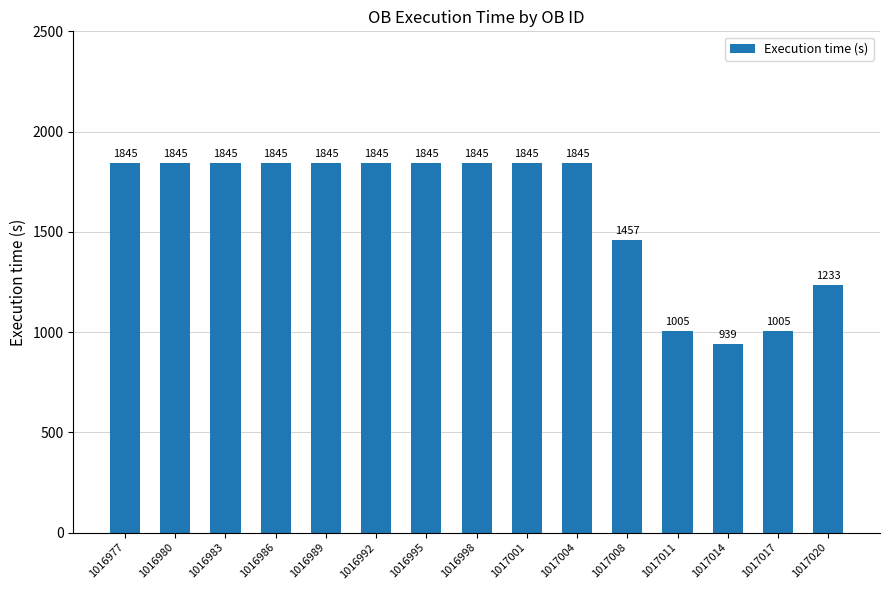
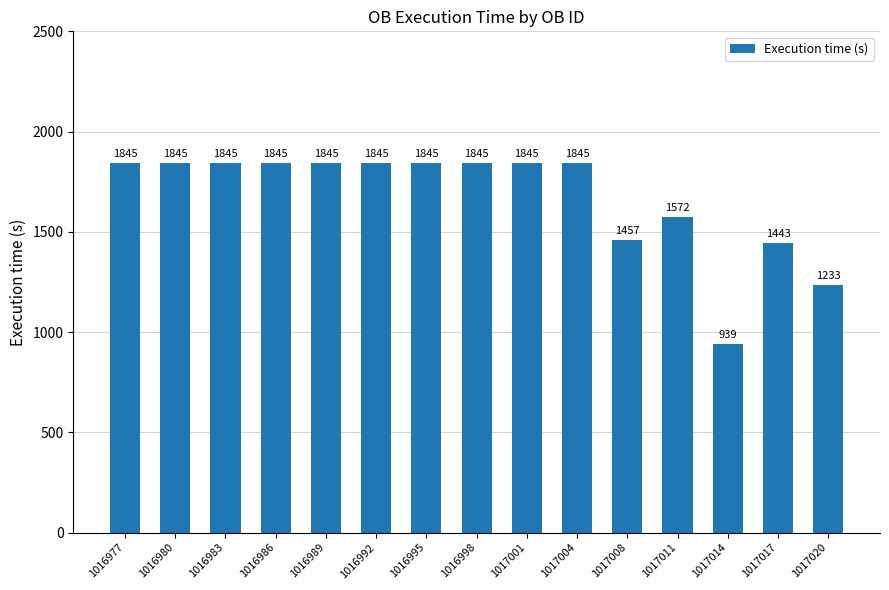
1017011: 1005 -> 1572
1017017: 1005 -> 1443
